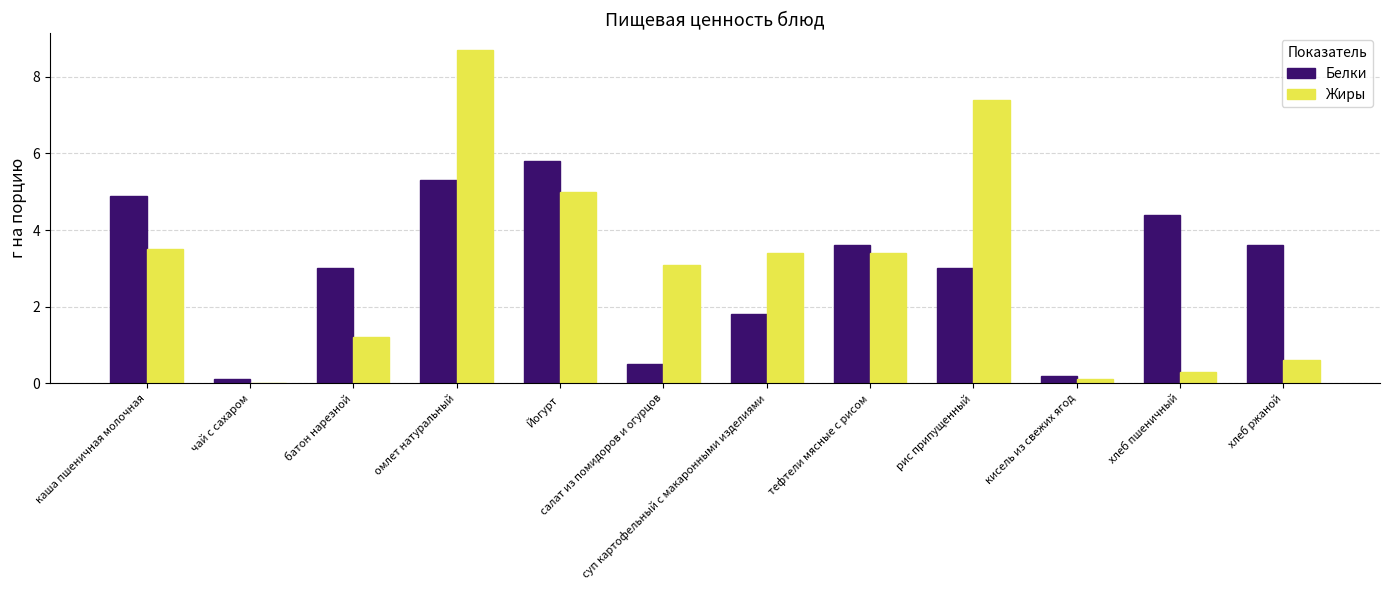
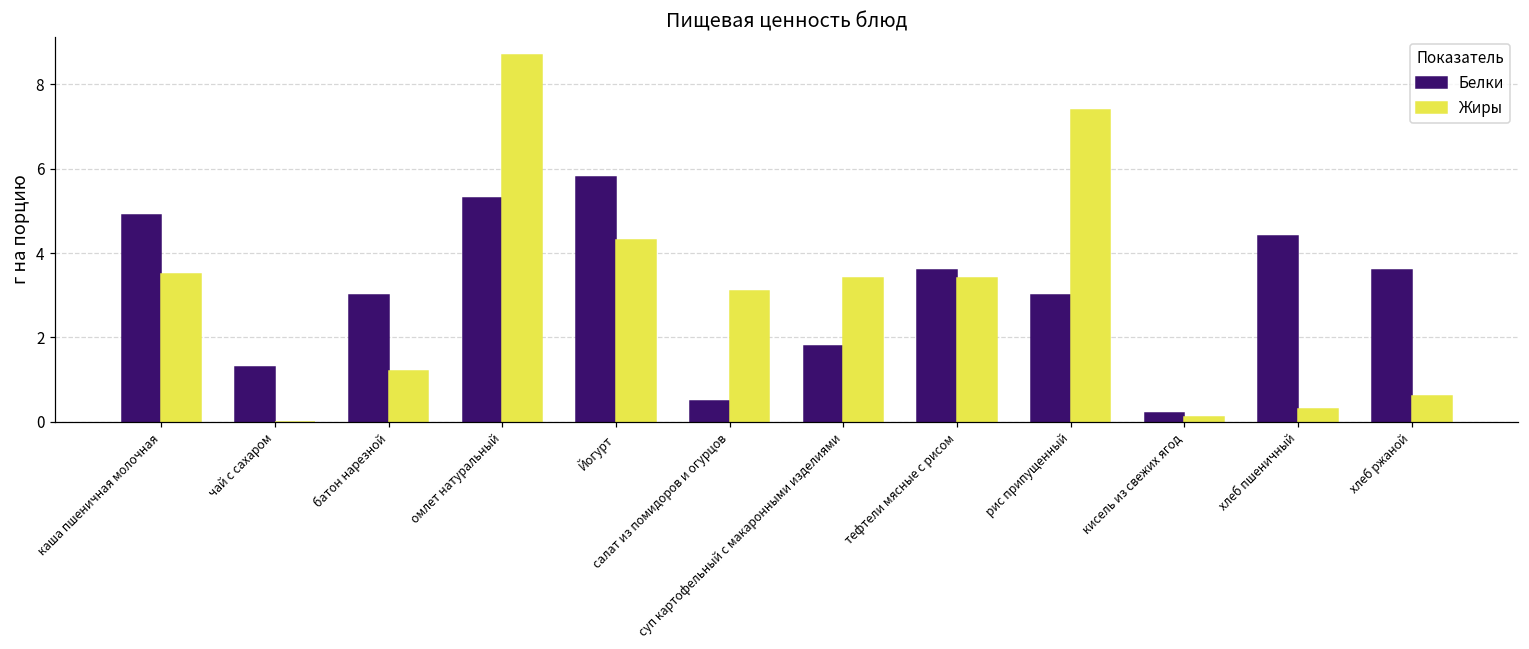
Белки, чай с сахаром: 0.1 -> 1.3
Жиры, Йогурт: 5.0 -> 4.3
